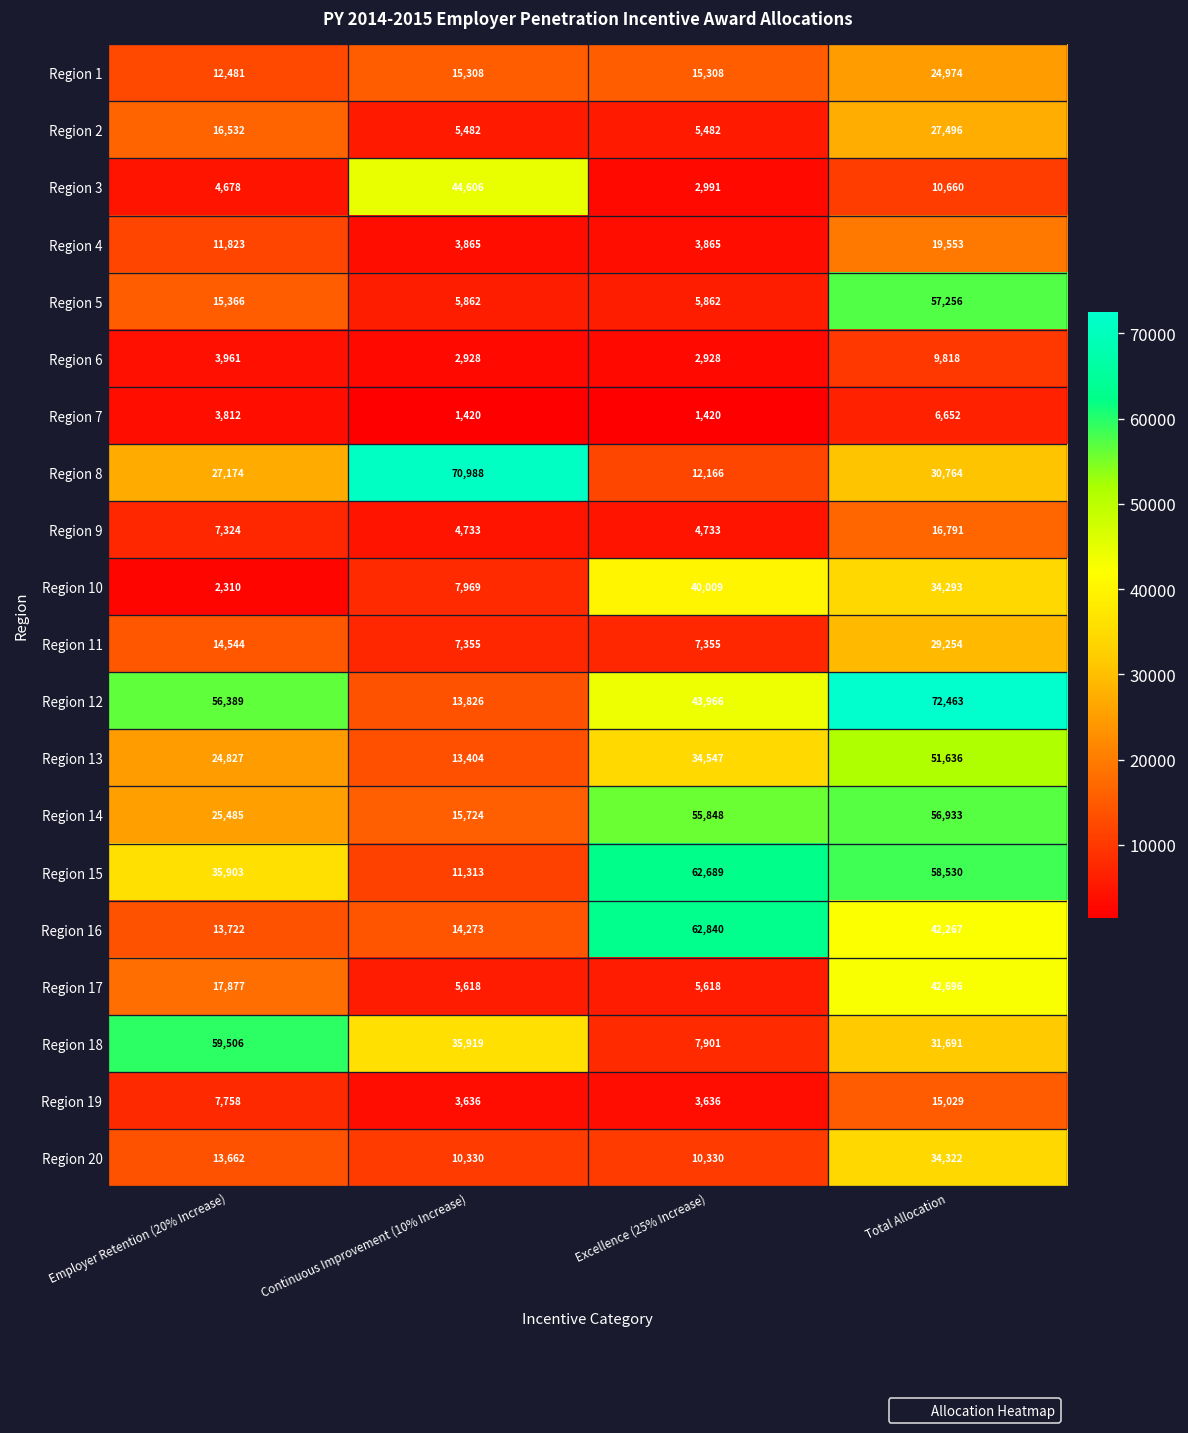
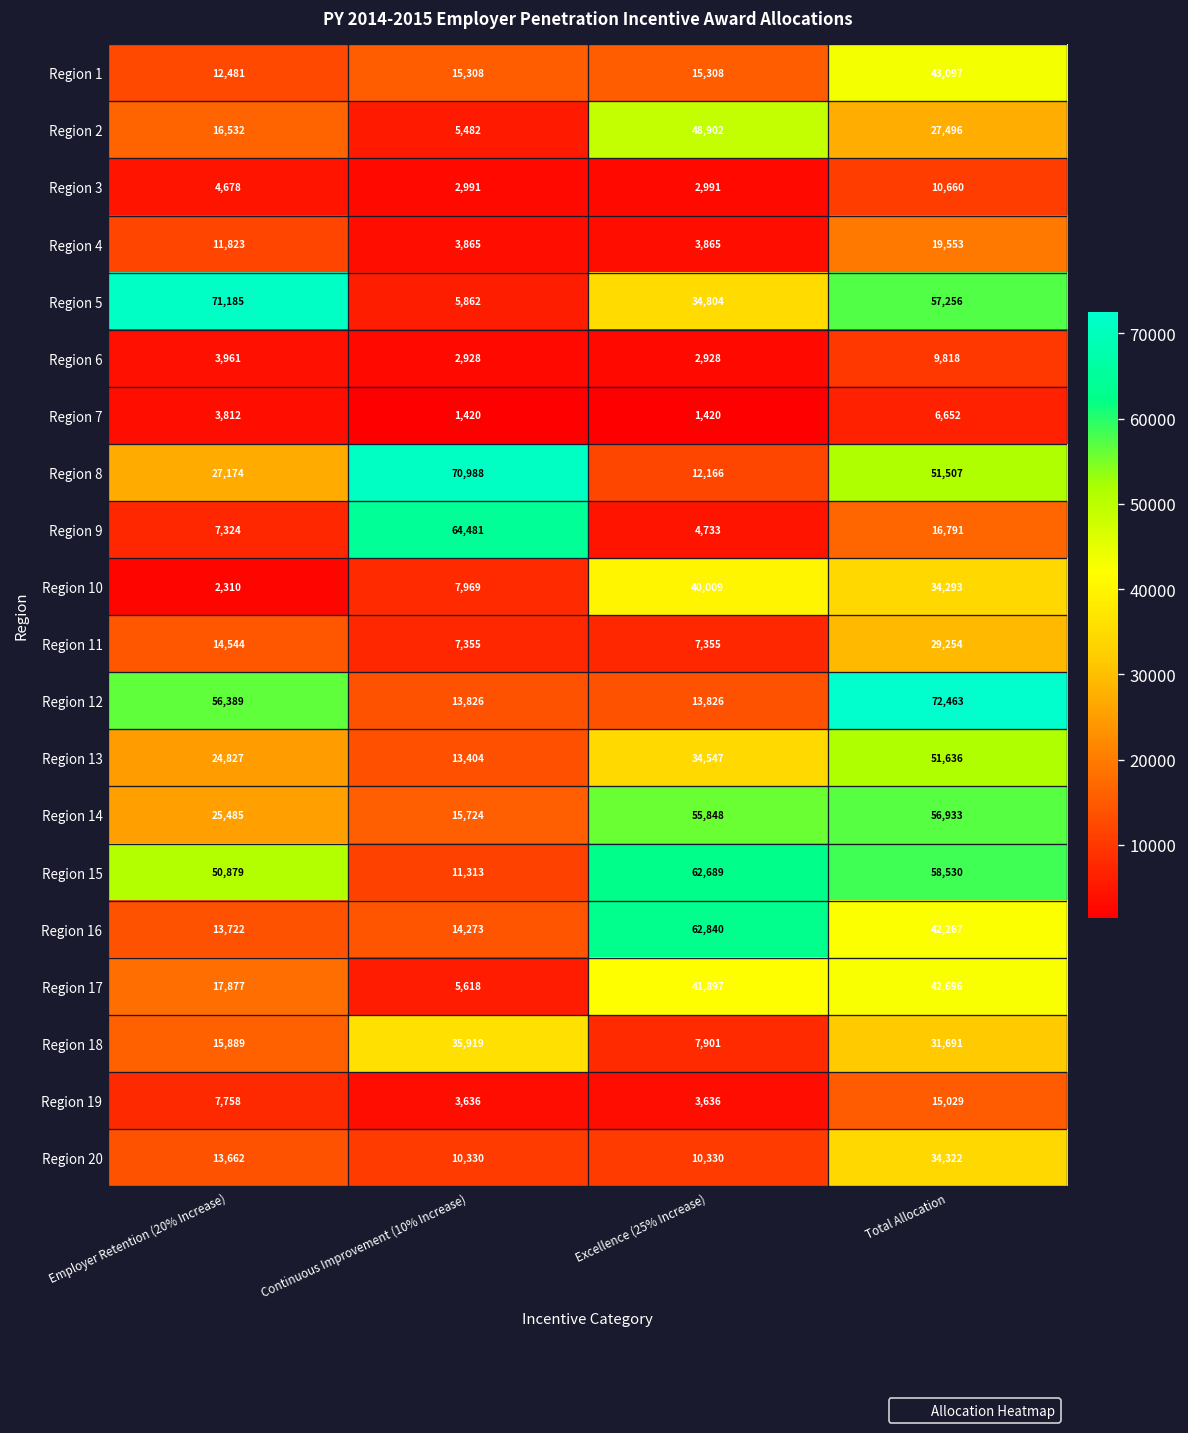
Region 1, Total Allocation: 24,974 -> 43,097
Region 2, Excellence (25% Increase): 5,482 -> 48,902
Region 3, Continuous Improvement (10% Increase): 44,606 -> 2,991
Region 5, Employer Retention (20% Increase): 15,366 -> 71,185
Region 5, Excellence (25% Increase): 5,862 -> 34,804
Region 8, Total Allocation: 30,764 -> 51,507
Region 9, Continuous Improvement (10% Increase): 4,733 -> 64,481
Region 12, Excellence (25% Increase): 43,966 -> 13,826
Region 15, Employer Retention (20% Increase): 35,903 -> 50,879
Region 17, Excellence (25% Increase): 5,618 -> 41,897
Region 18, Employer Retention (20% Increase): 59,506 -> 15,889
